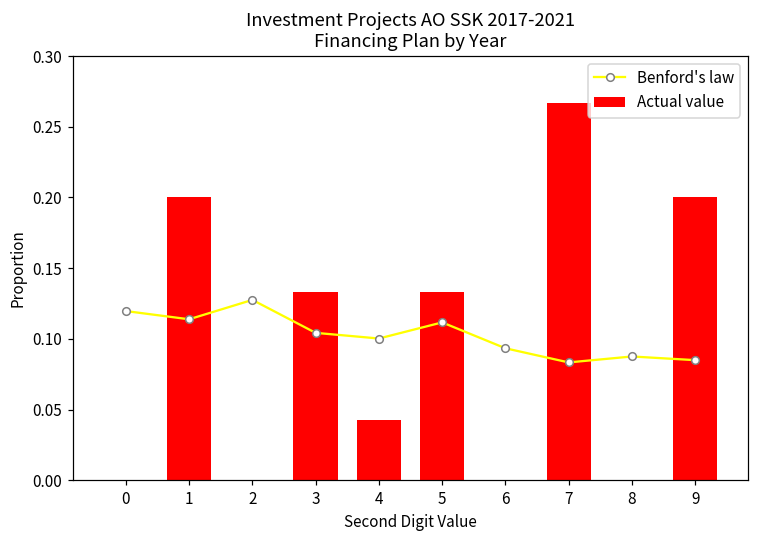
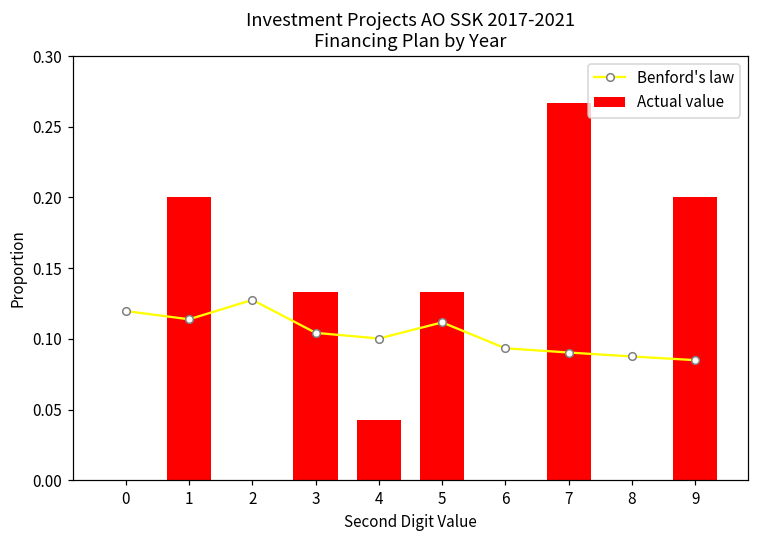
Benford's law, 7: 0.083 -> 0.090
